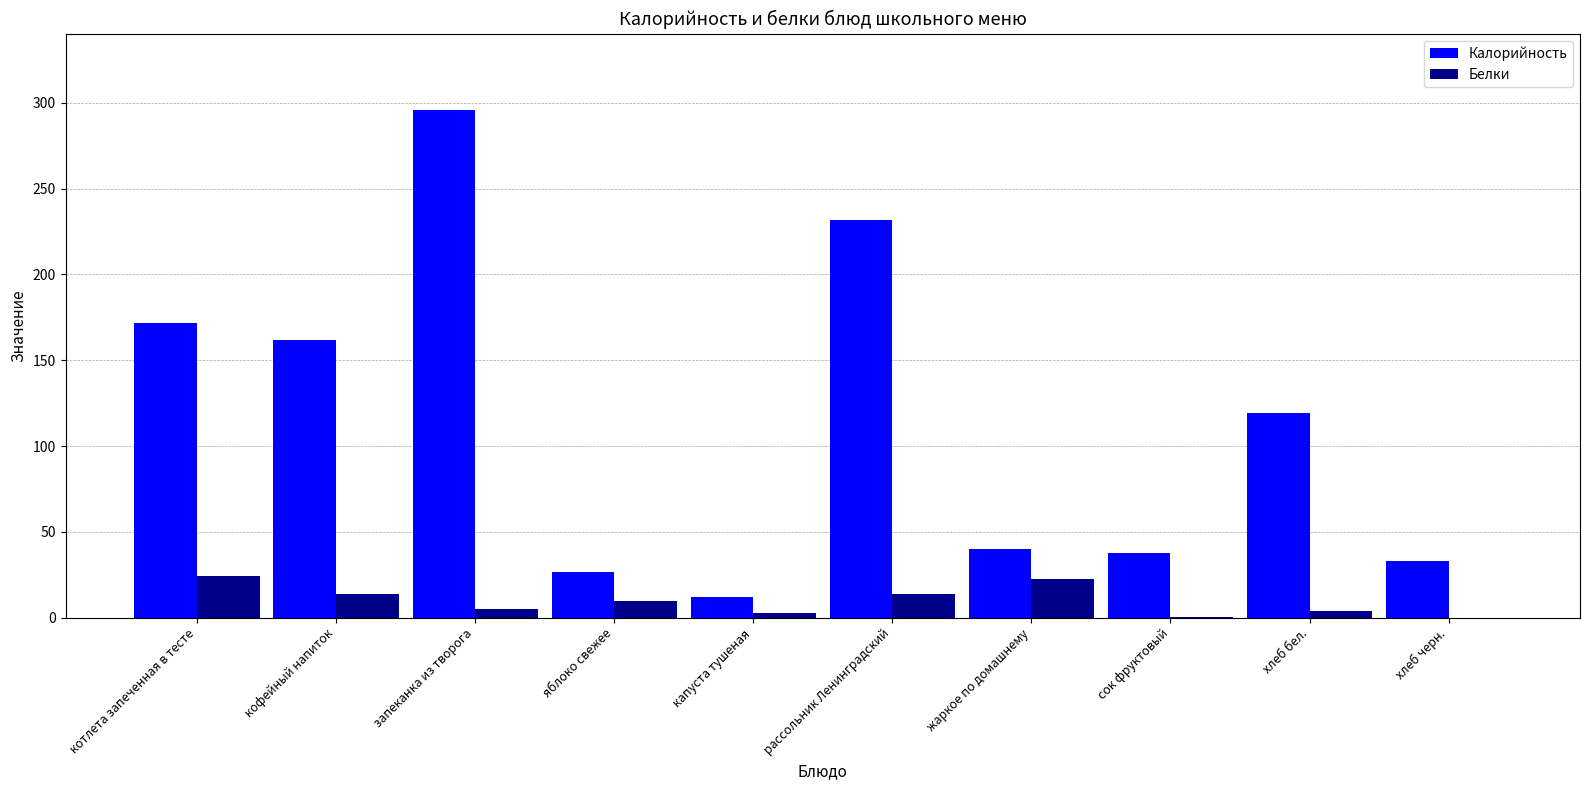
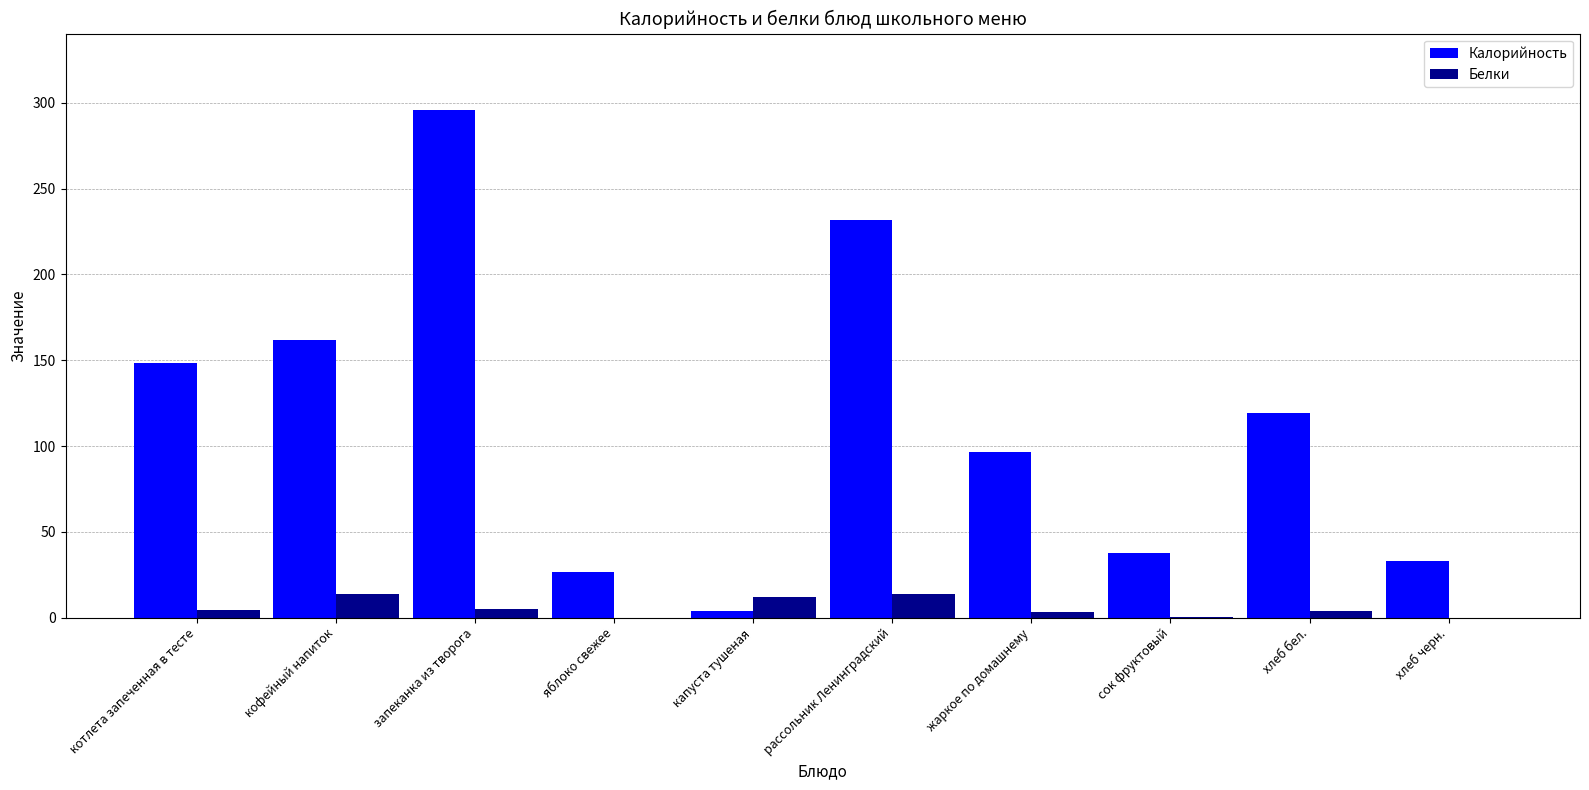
Калорийность, котлета запеченная в тесте: 172 -> 148
Белки, котлета запеченная в тесте: 24 -> 4
Белки, яблоко свежее: 9 -> 0
Калорийность, капуста тушеная: 12 -> 4
Белки, капуста тушеная: 3 -> 12
Калорийность, жаркое по домашнему: 40 -> 97
Белки, жаркое по домашнему: 23 -> 3
